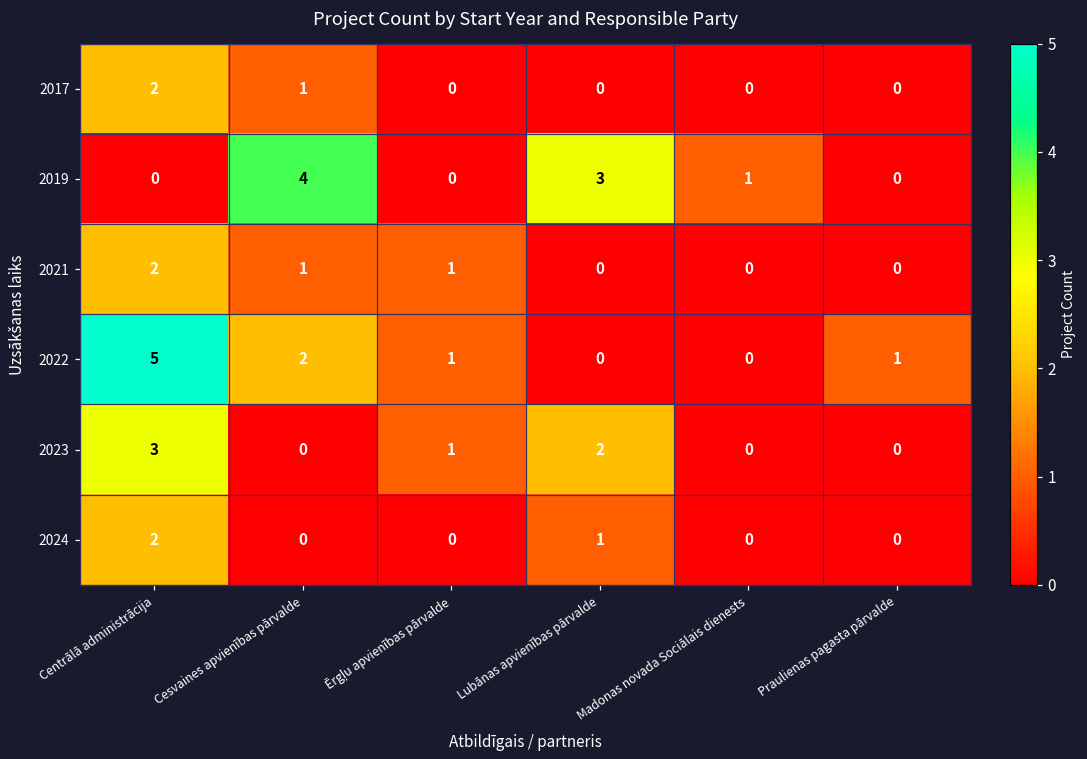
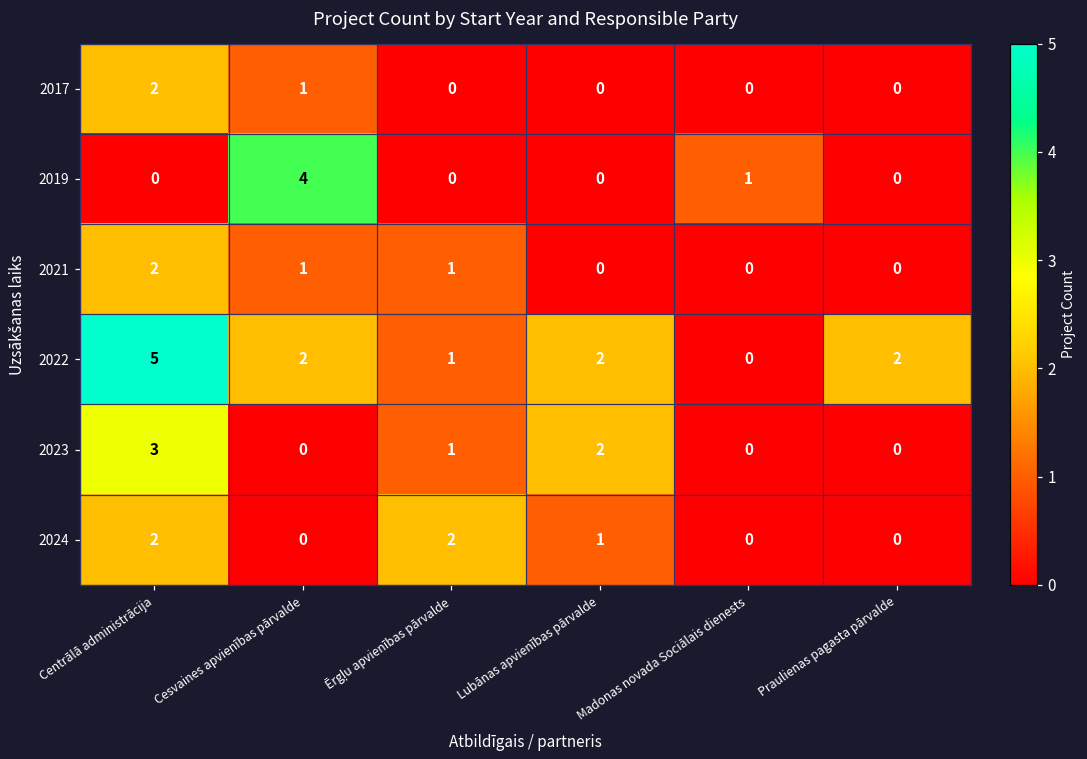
2019, Lubānas apvienības pārvalde: 3 -> 0
2022, Lubānas apvienības pārvalde: 0 -> 2
2022, Praulienas pagasta pārvalde: 1 -> 2
2024, Ērgļu apvienības pārvalde: 0 -> 2
